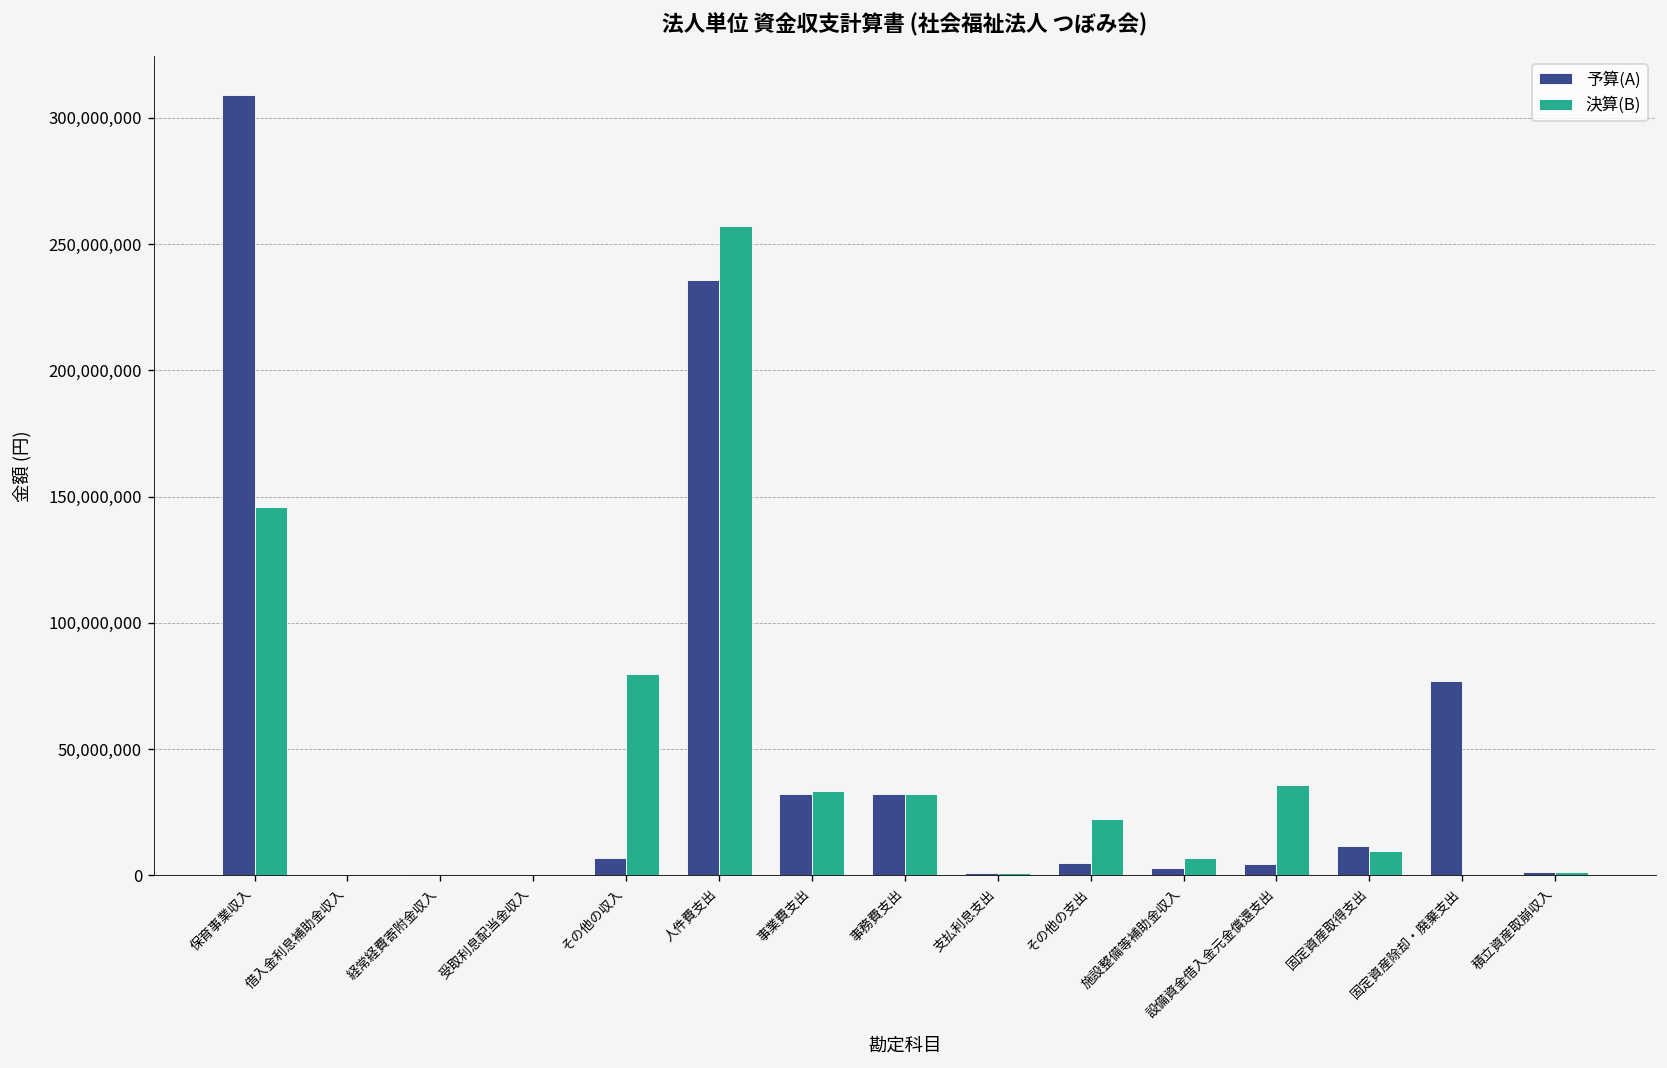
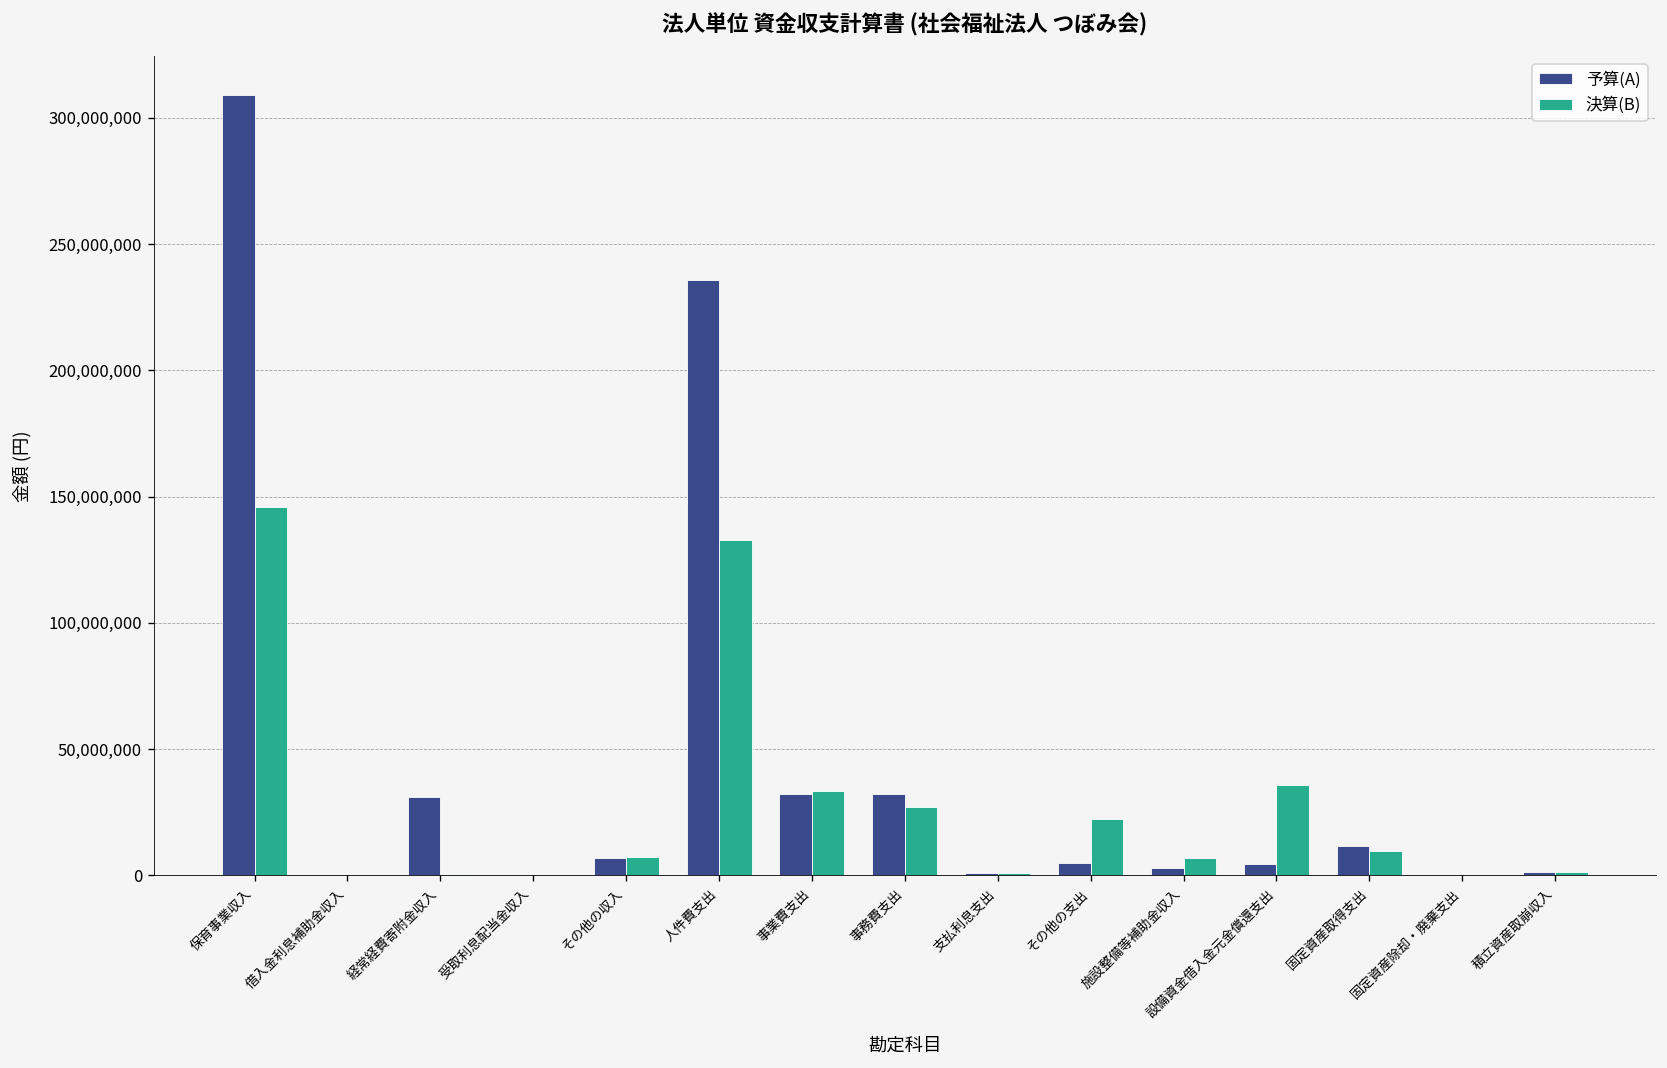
予算(A), 経常経費寄附金収入: 1,000,000 -> 31,000,000
決算(B), その他の収入: 80,000,000 -> 7,000,000
決算(B), 人件費支出: 257,000,000 -> 133,000,000
決算(B), 事務費支出: 32,000,000 -> 27,000,000
予算(A), 固定資産除却・廃棄支出: 77,000,000 -> 0
